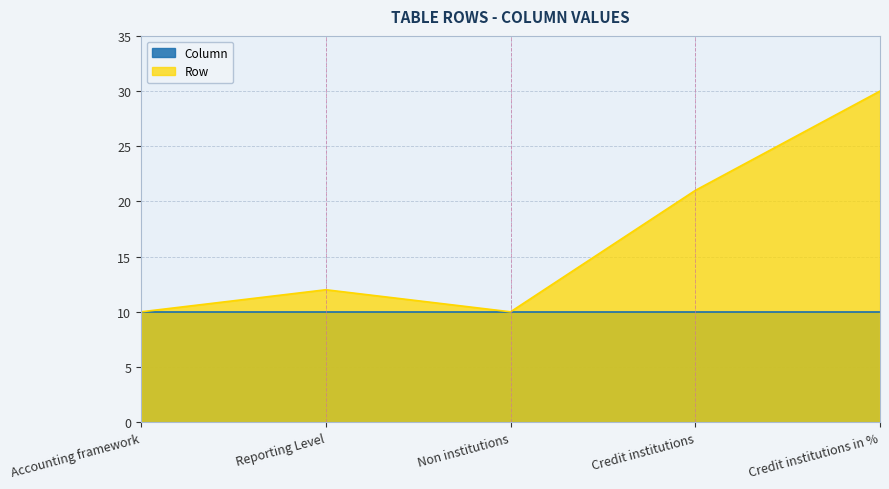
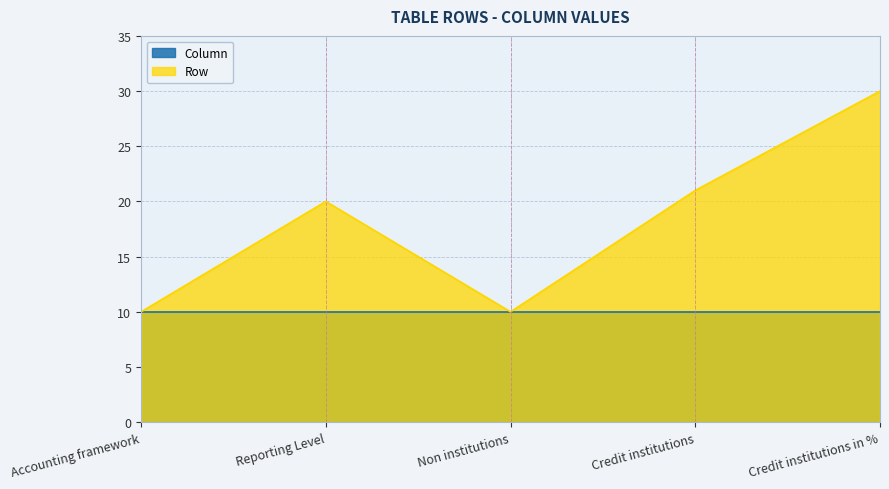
Row, Reporting Level: 12 -> 20
